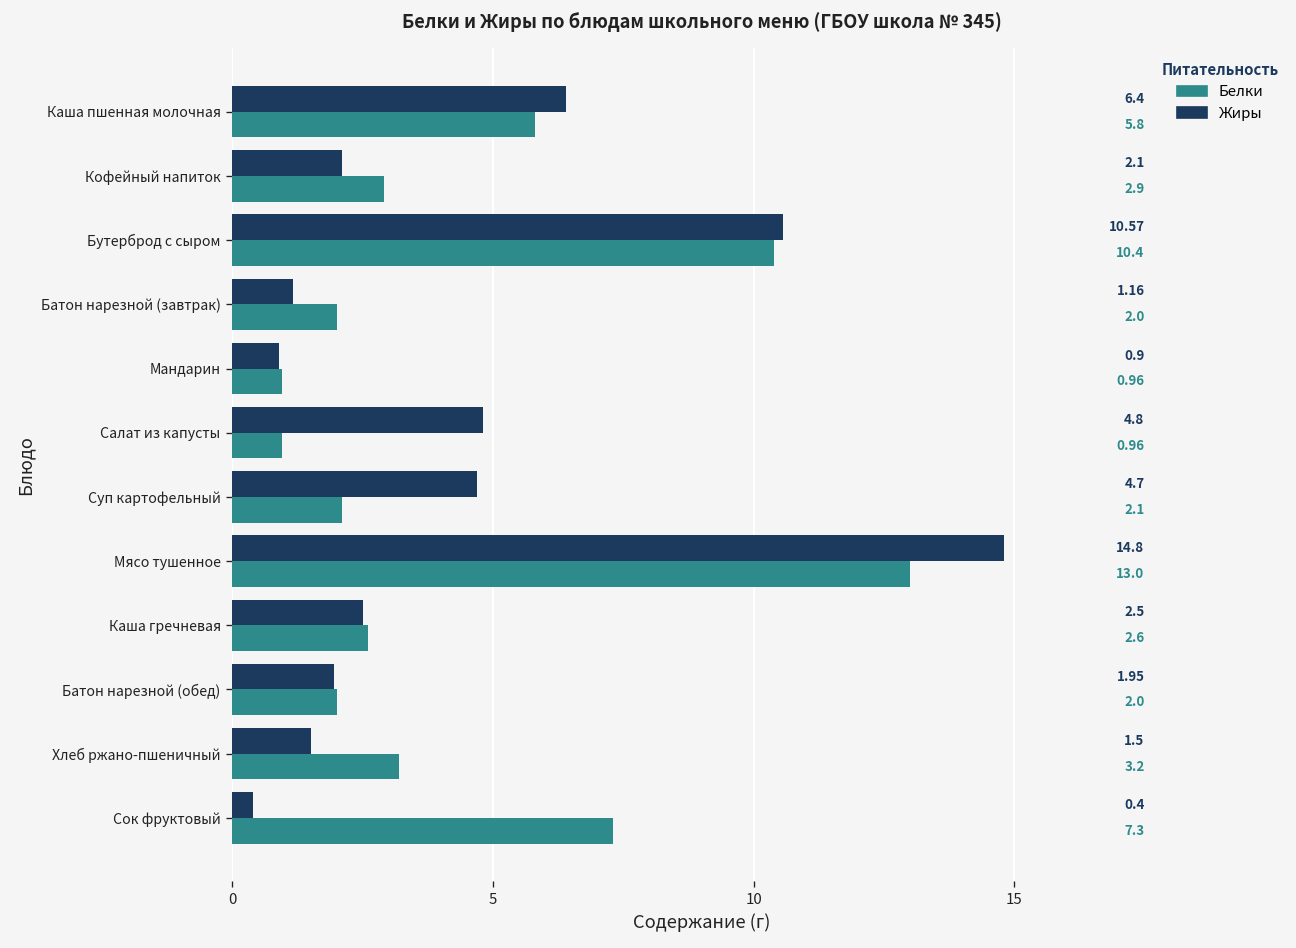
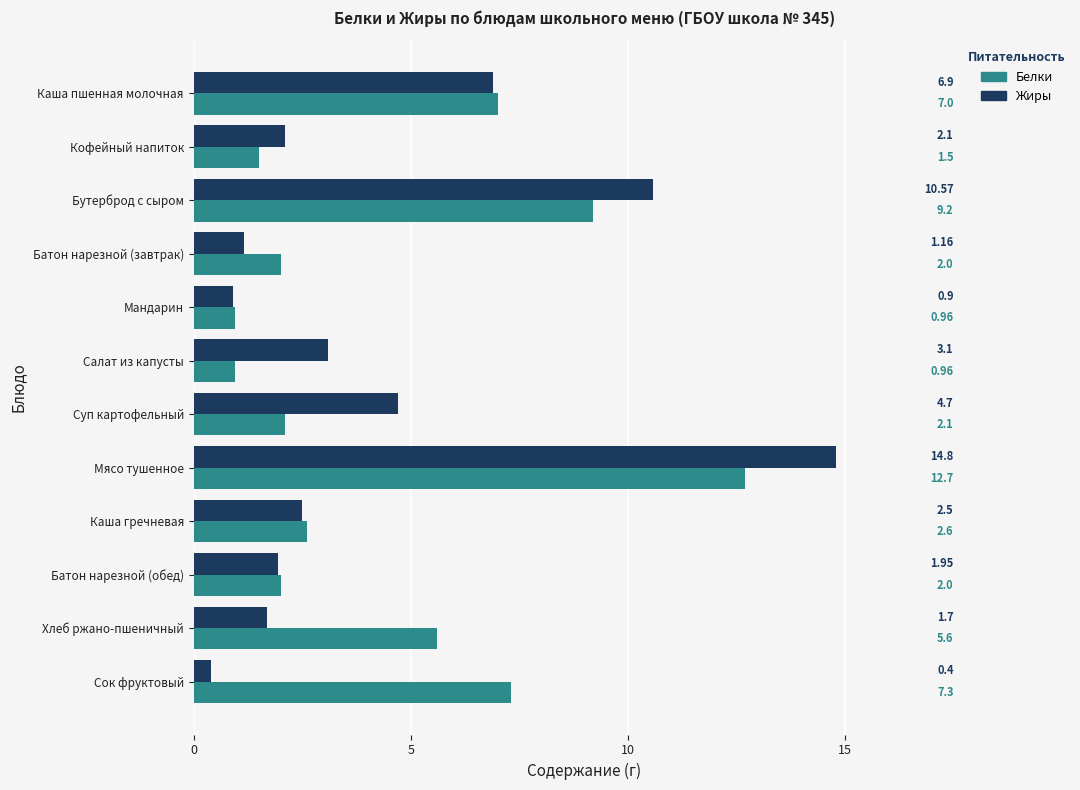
Жиры, Каша пшенная молочная: 6.4 -> 6.9
Белки, Каша пшенная молочная: 5.8 -> 7.0
Белки, Кофейный напиток: 2.9 -> 1.5
Белки, Бутерброд с сыром: 10.4 -> 9.2
Жиры, Салат из капусты: 4.8 -> 3.1
Белки, Мясо тушенное: 13.0 -> 12.7
Жиры, Хлеб ржано-пшеничный: 1.5 -> 1.7
Белки, Хлеб ржано-пшеничный: 3.2 -> 5.6
